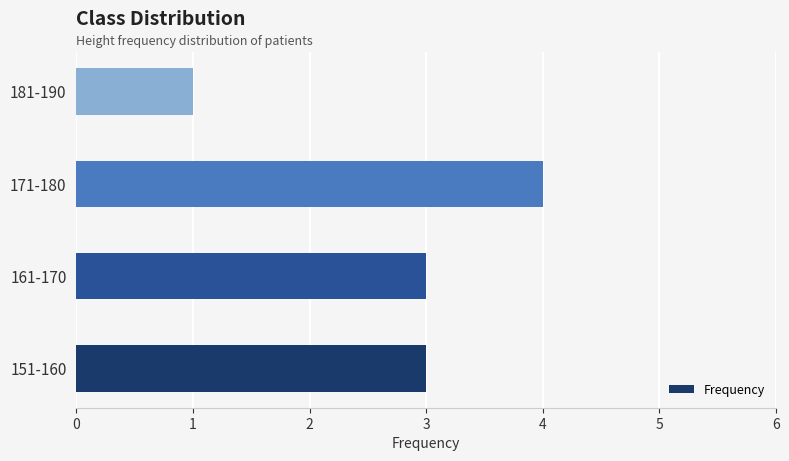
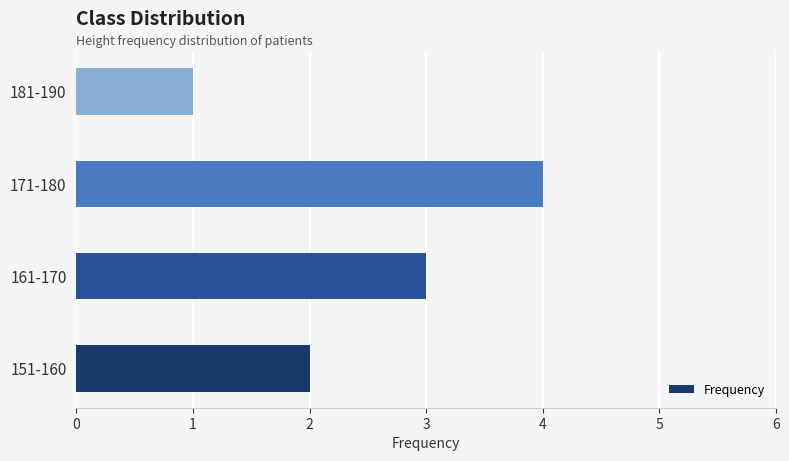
151-160: 3 -> 2
